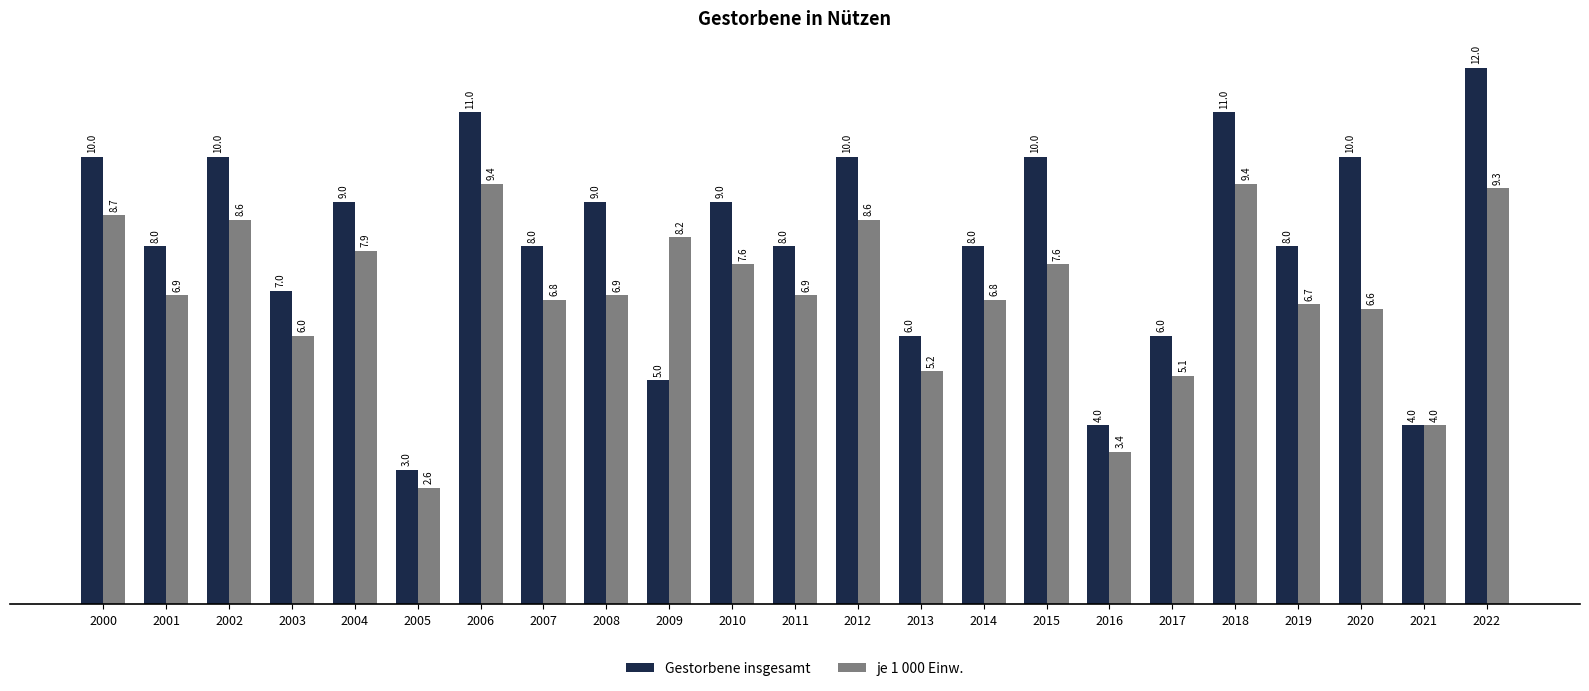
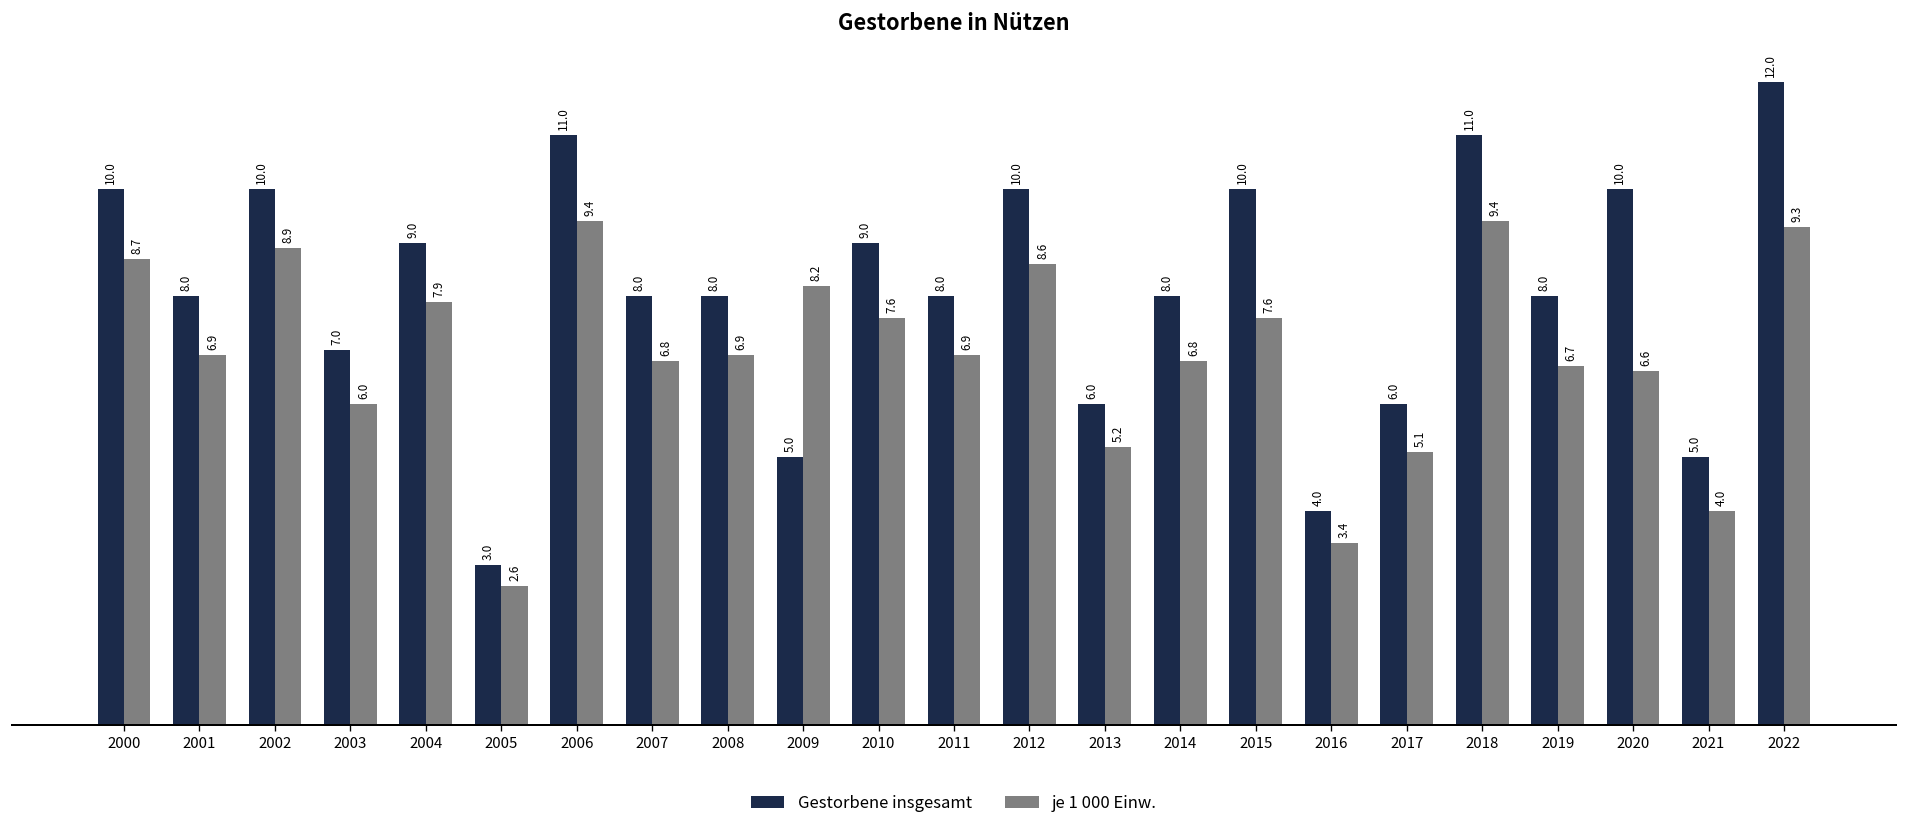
je 1 000 Einw., 2002: 8.6 -> 8.9
Gestorbene insgesamt, 2008: 9.0 -> 8.0
Gestorbene insgesamt, 2021: 4.0 -> 5.0
